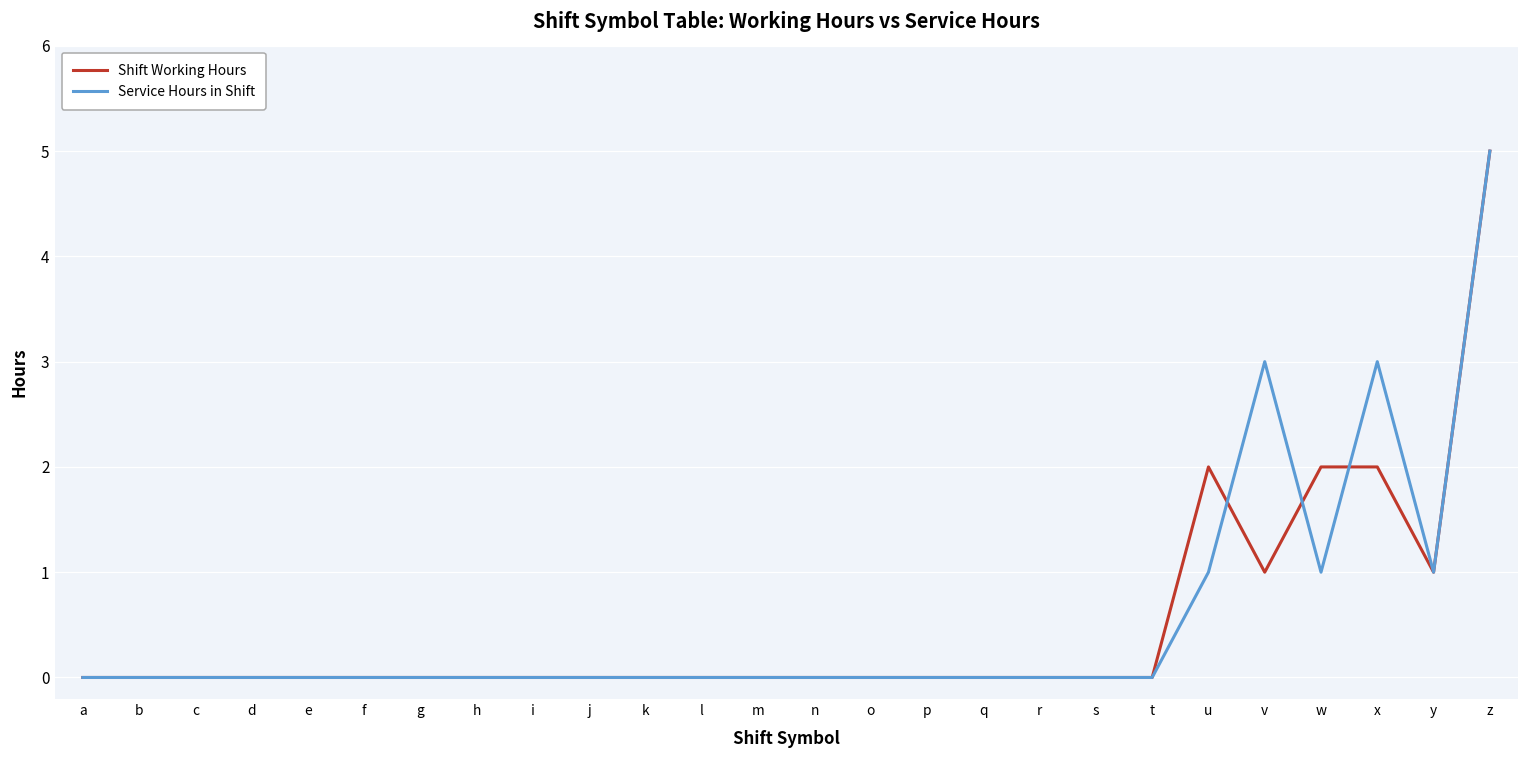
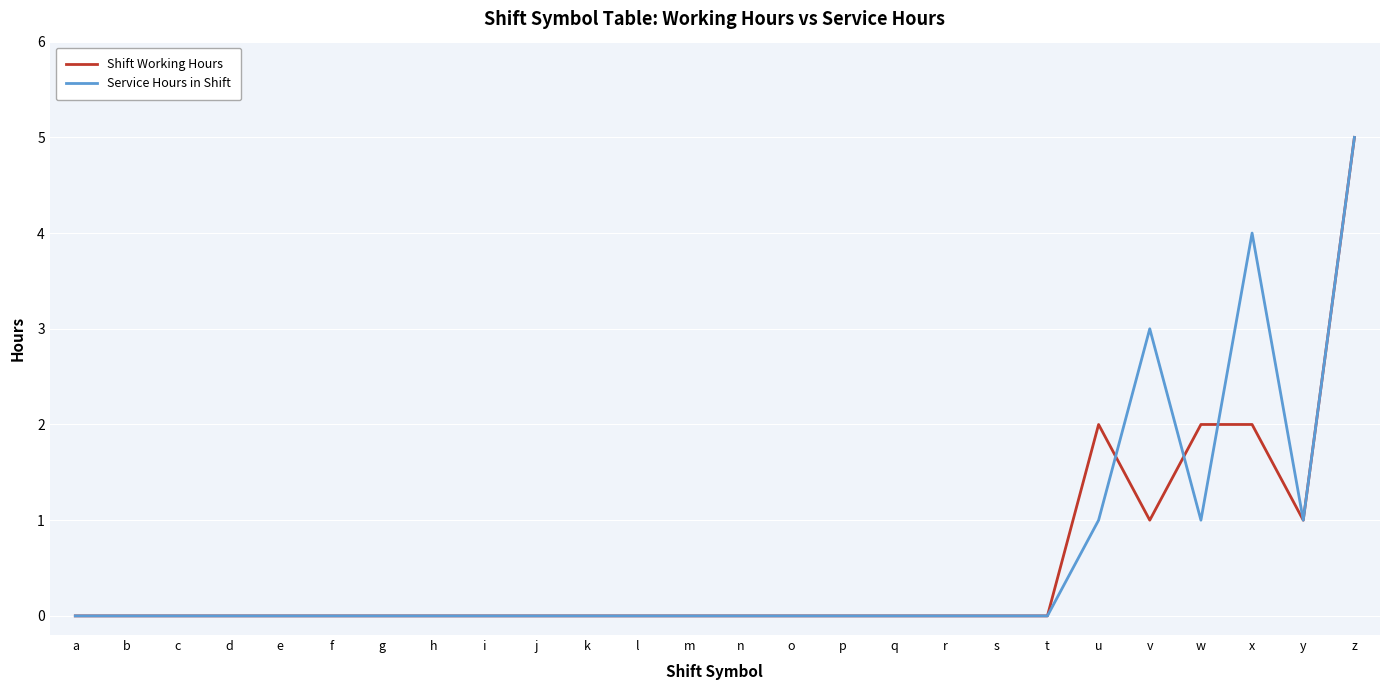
Service Hours in Shift, x: 3 -> 4
